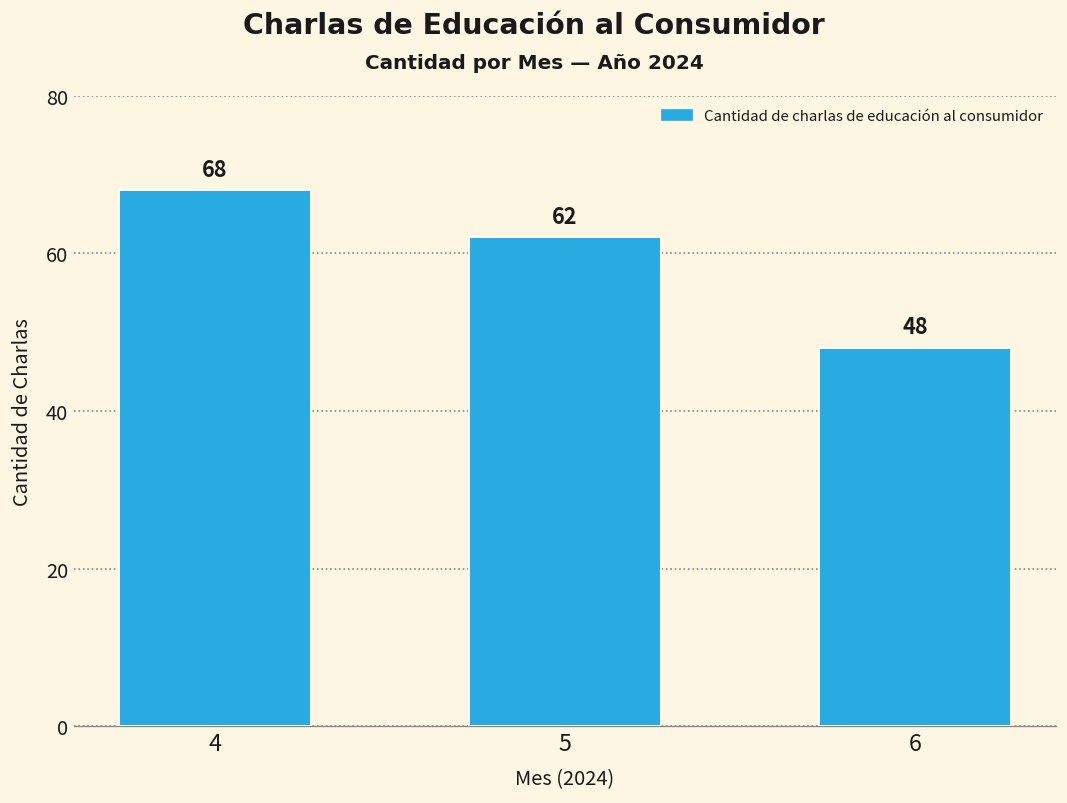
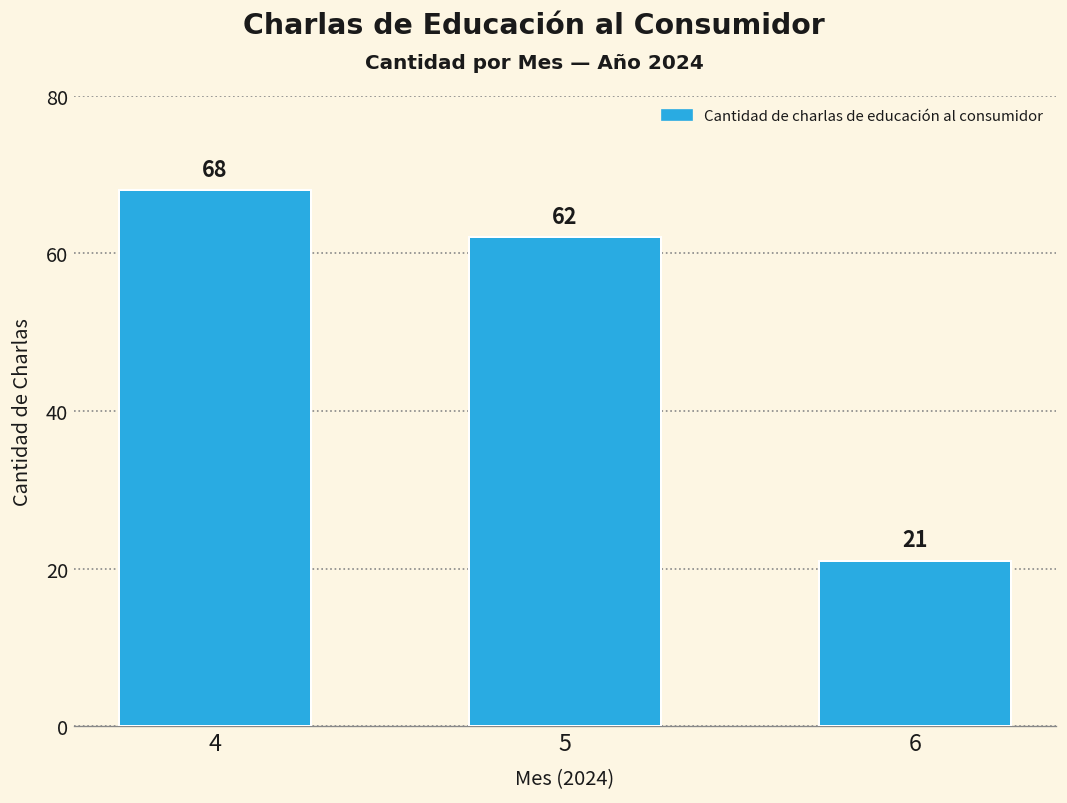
6: 48 -> 21
